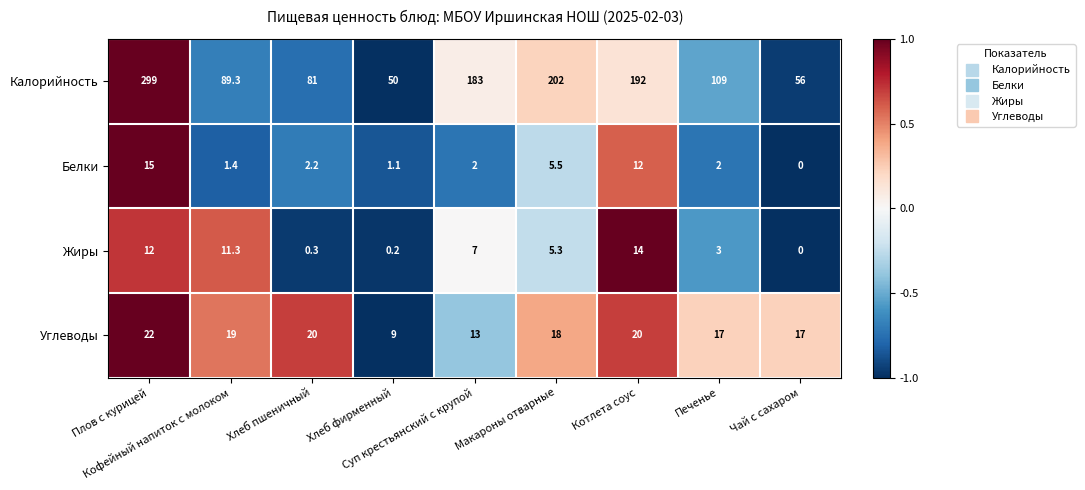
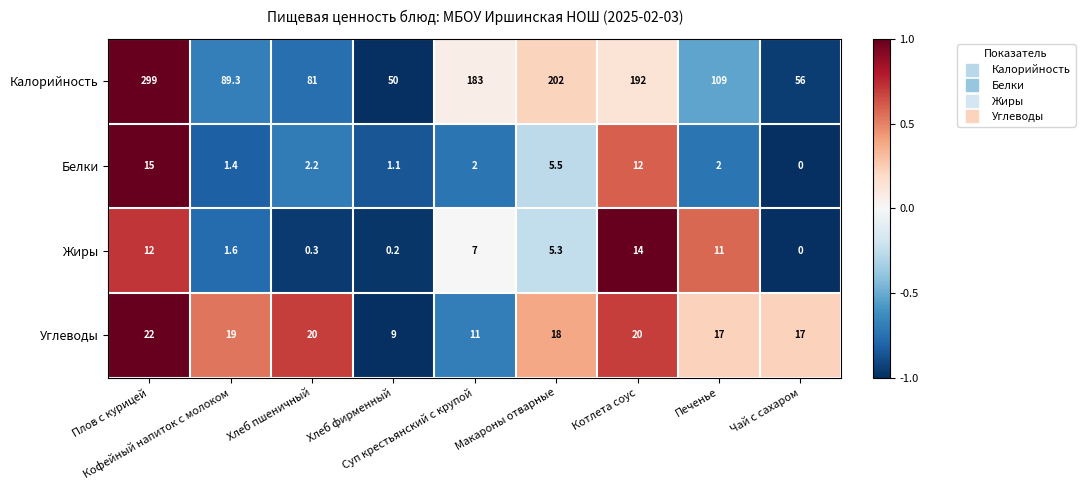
Жиры, Кофейный напиток с молоком: 11.3 -> 1.6
Жиры, Печенье: 3 -> 11
Углеводы, Суп крестьянский с крупой: 13 -> 11
